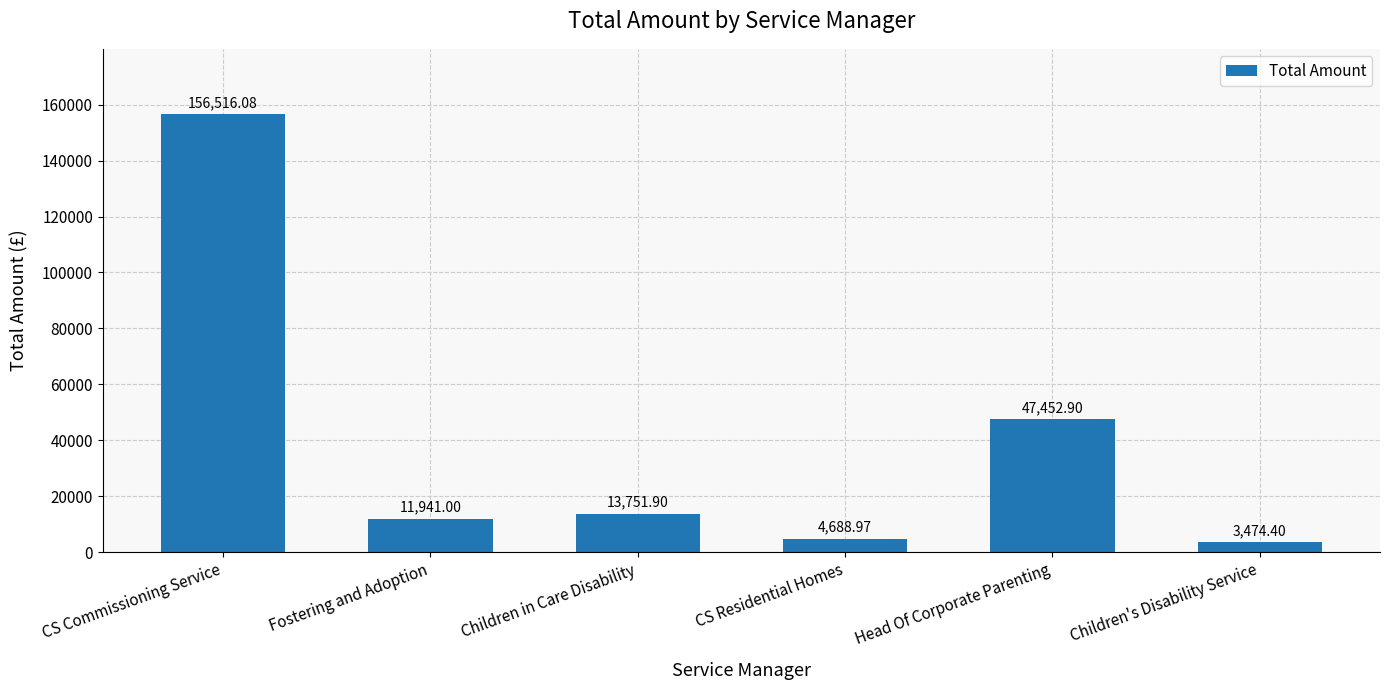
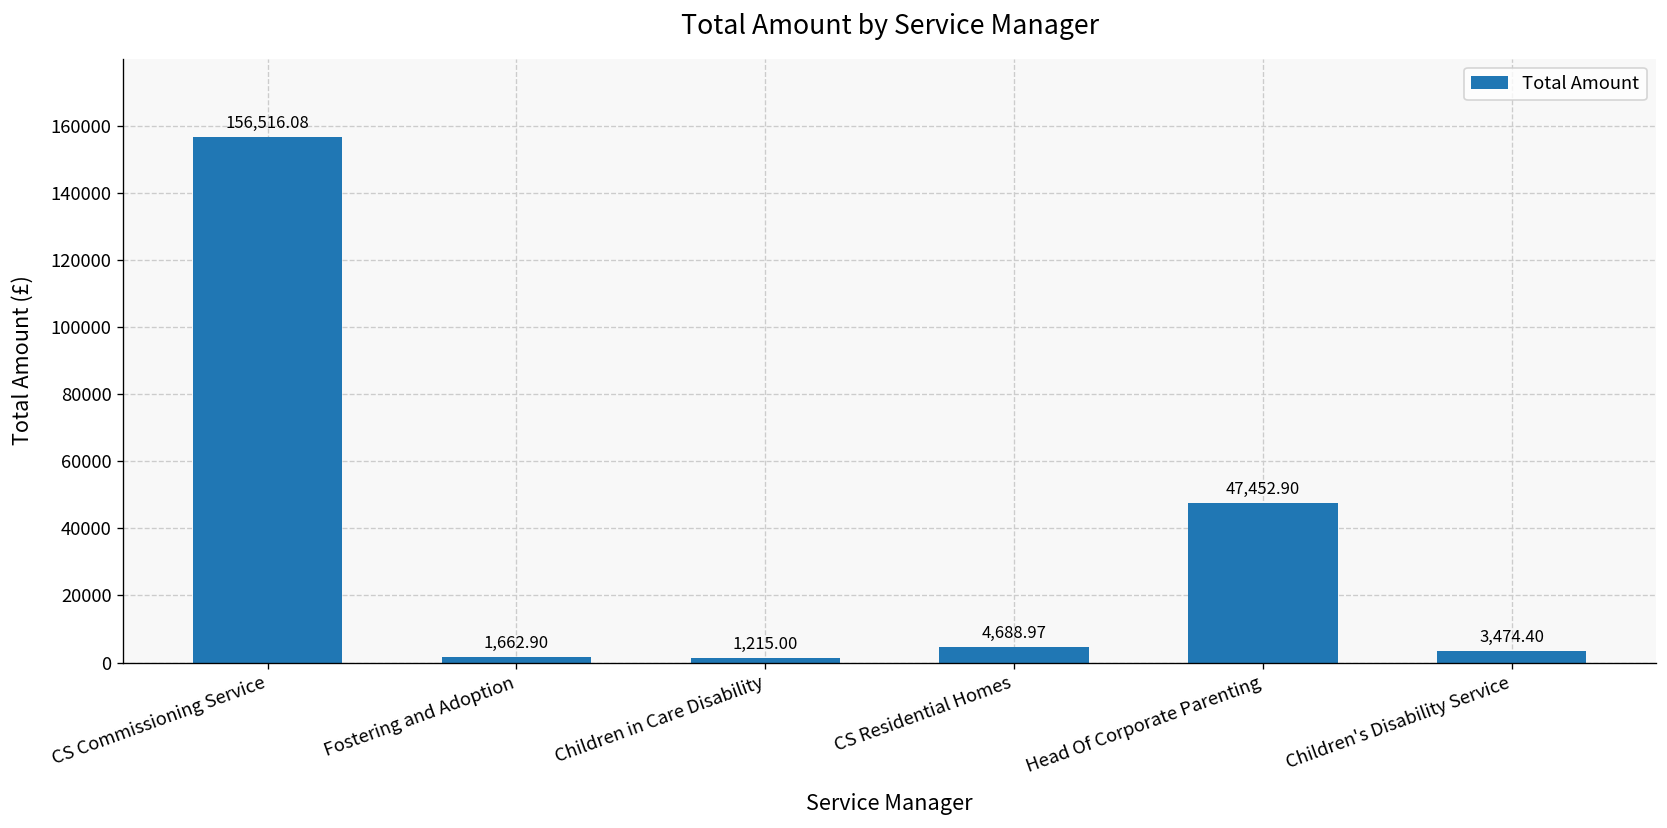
Fostering and Adoption: 11,941.00 -> 1,662.90
Children in Care Disability: 13,751.90 -> 1,215.00
